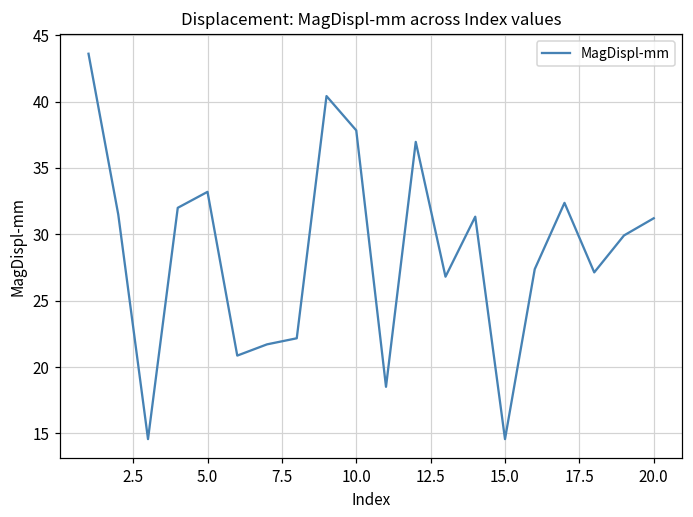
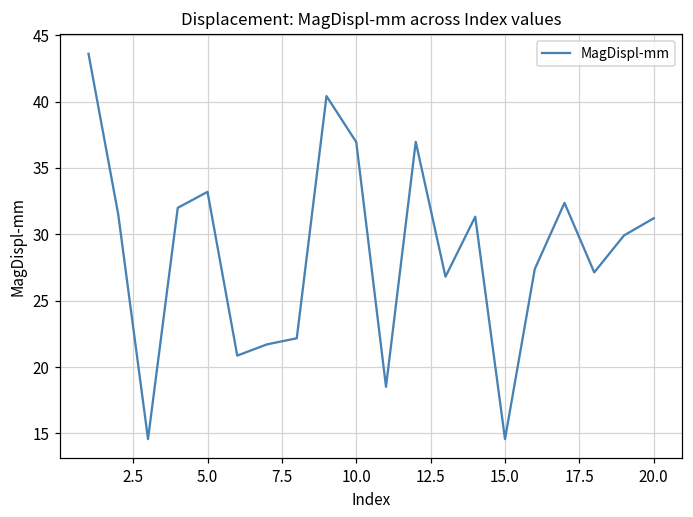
10.0: 37.8 -> 36.9
